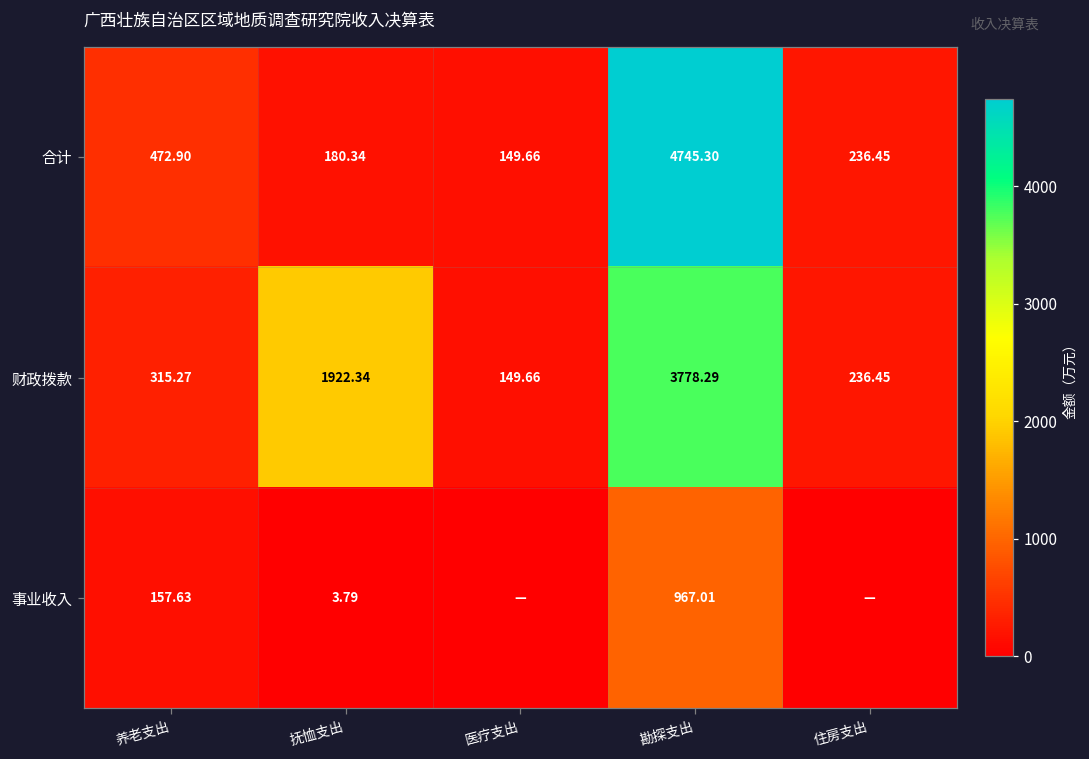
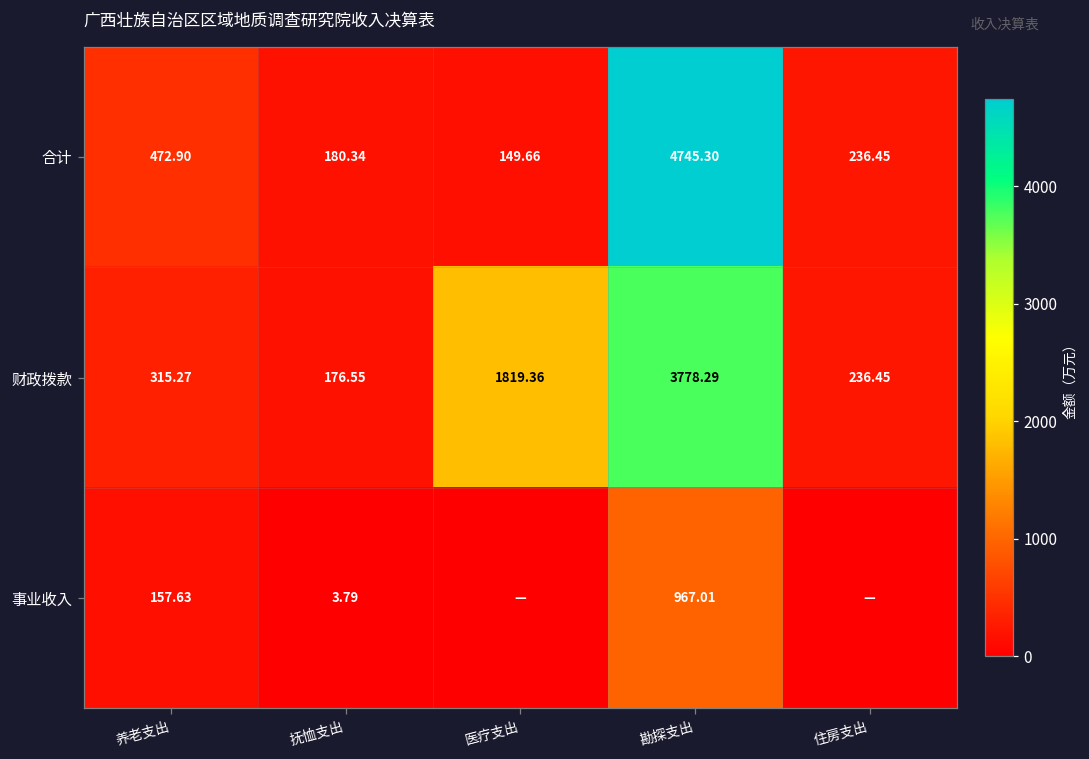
财政拨款, 抚恤支出: 1922.34 -> 176.55
财政拨款, 医疗支出: 149.66 -> 1819.36
